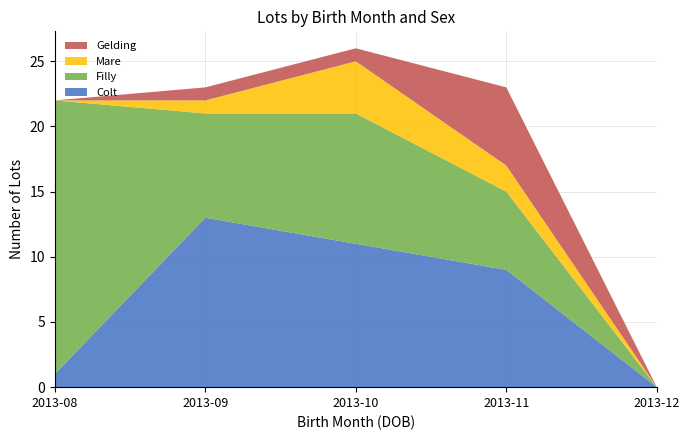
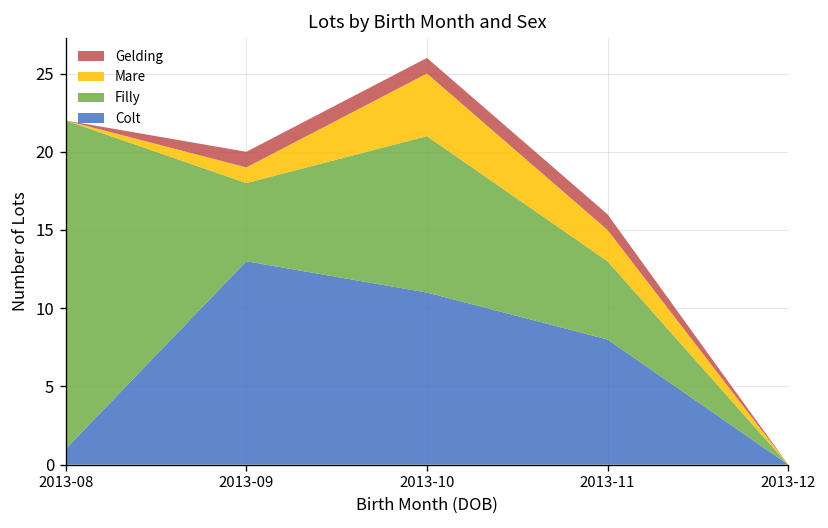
Filly, 2013-09: 8 -> 5
Colt, 2013-11: 9 -> 8
Filly, 2013-11: 6 -> 5
Gelding, 2013-11: 6 -> 1
